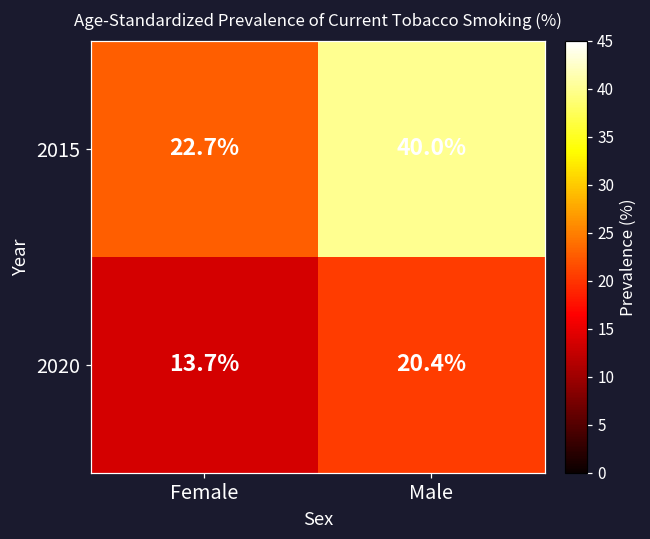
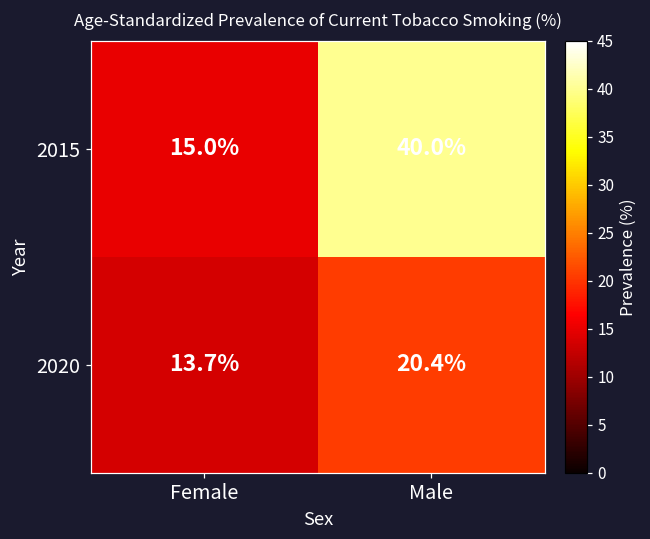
2015, Female: 22.7% -> 15.0%
